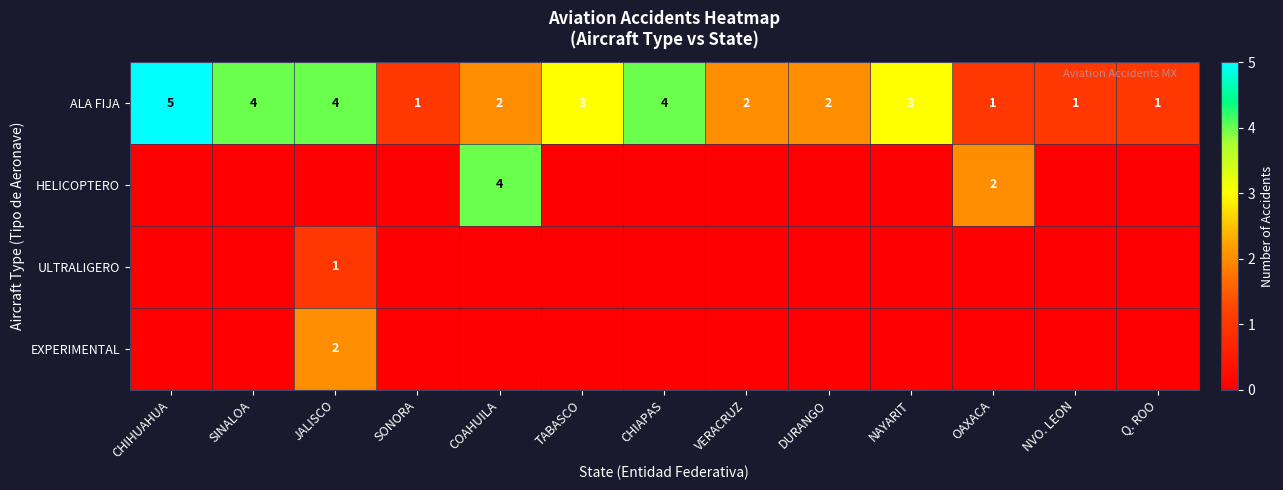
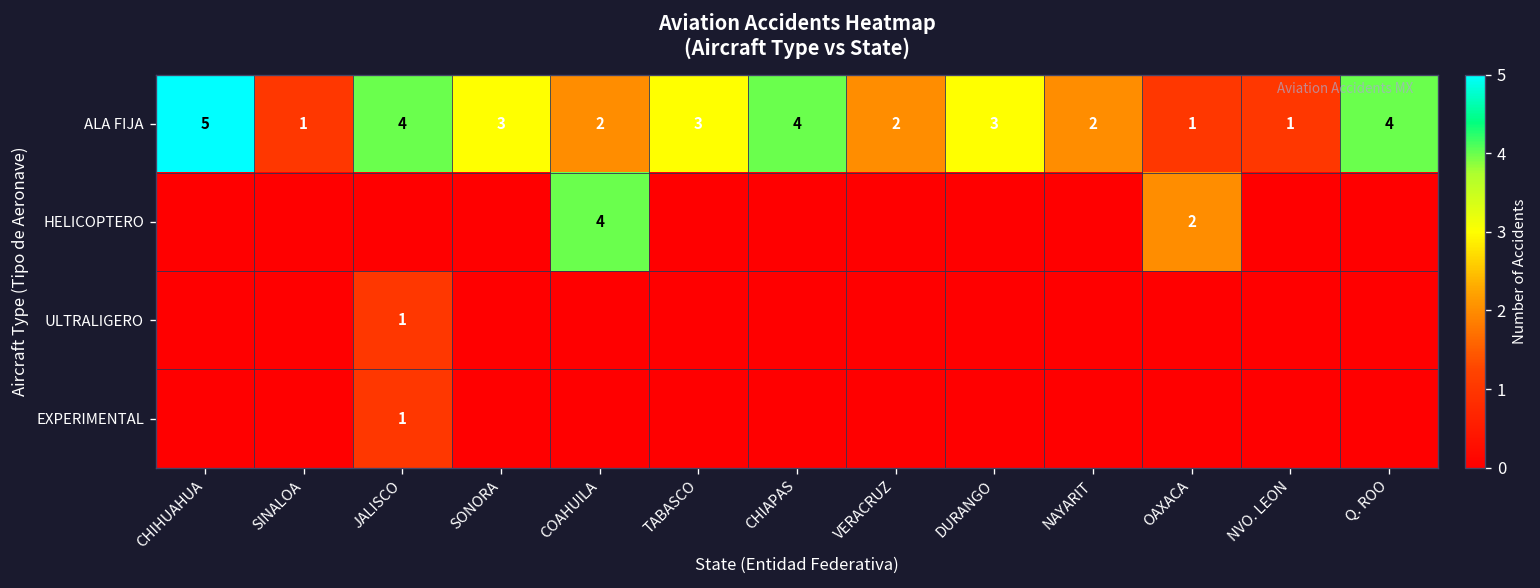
ALA FIJA, SINALOA: 4 -> 1
ALA FIJA, SONORA: 1 -> 3
ALA FIJA, DURANGO: 2 -> 3
ALA FIJA, NAYARIT: 3 -> 2
ALA FIJA, Q. ROO: 1 -> 4
EXPERIMENTAL, JALISCO: 2 -> 1
